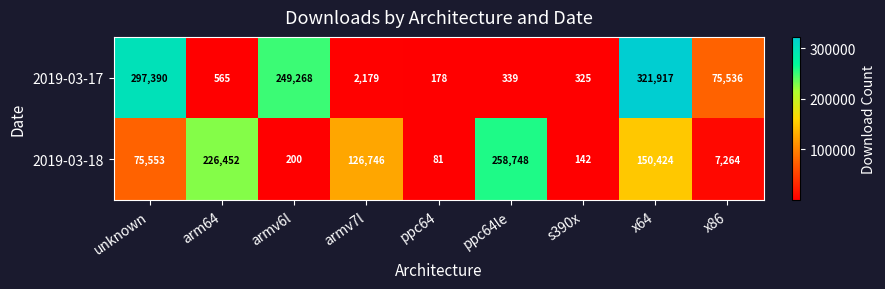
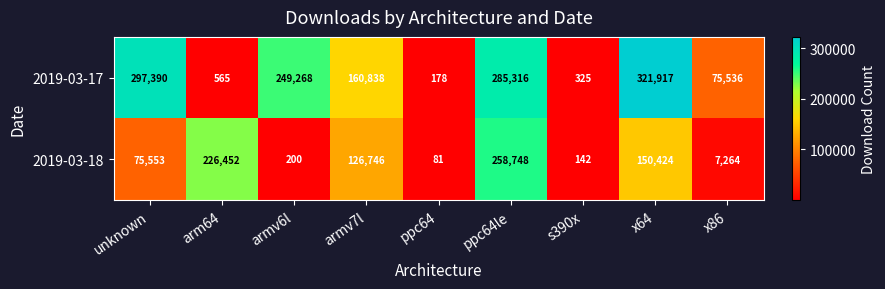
2019-03-17, armv7l: 2,179 -> 160,838
2019-03-17, ppc64le: 339 -> 285,316
